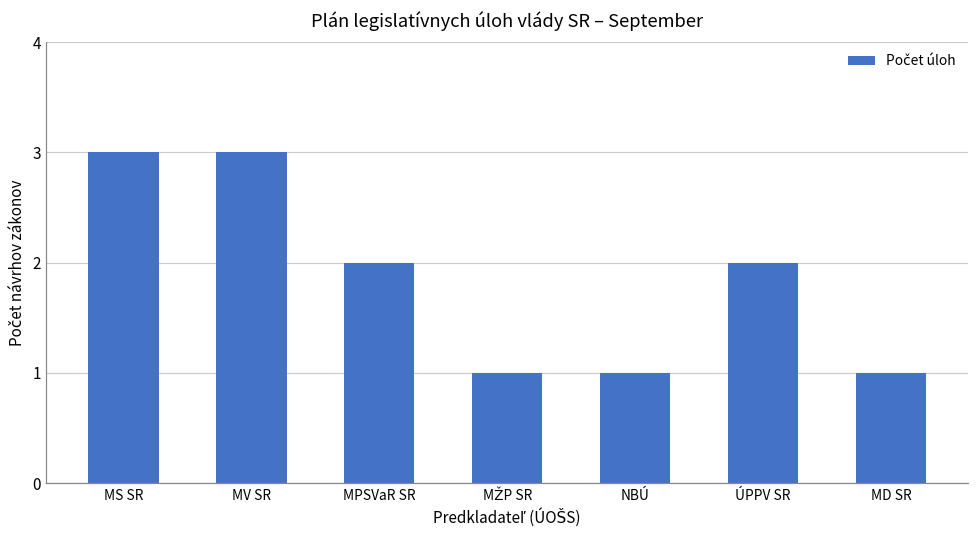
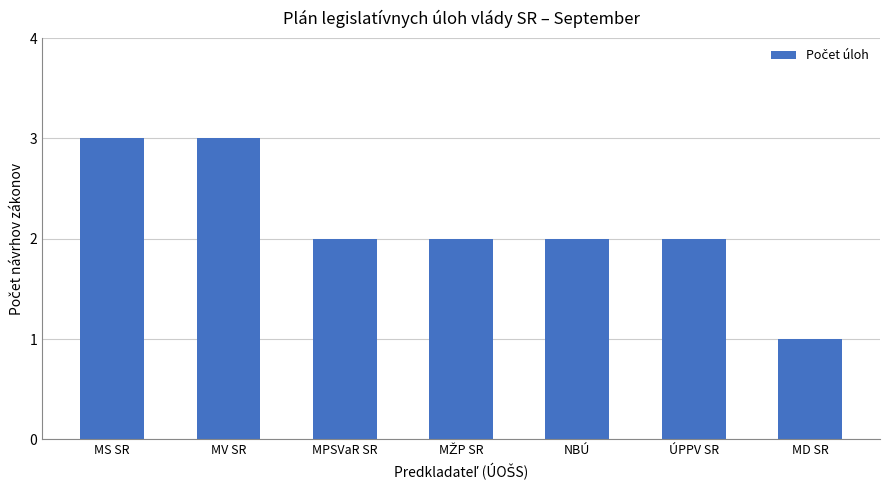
MŽP SR: 1 -> 2
NBÚ: 1 -> 2
